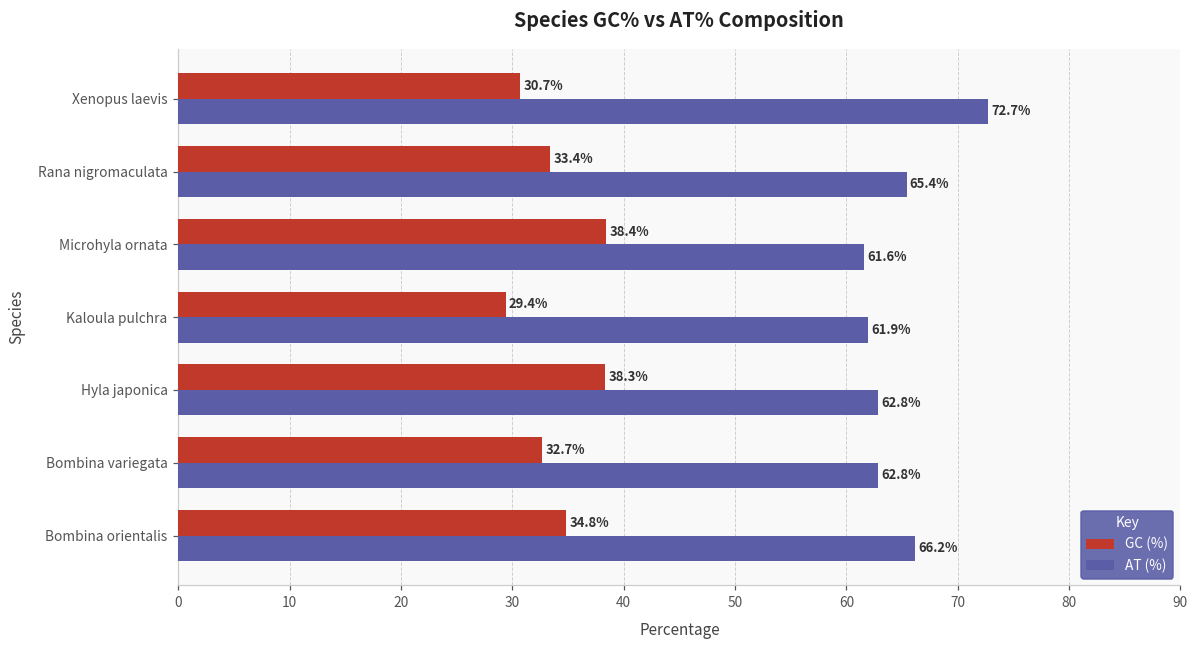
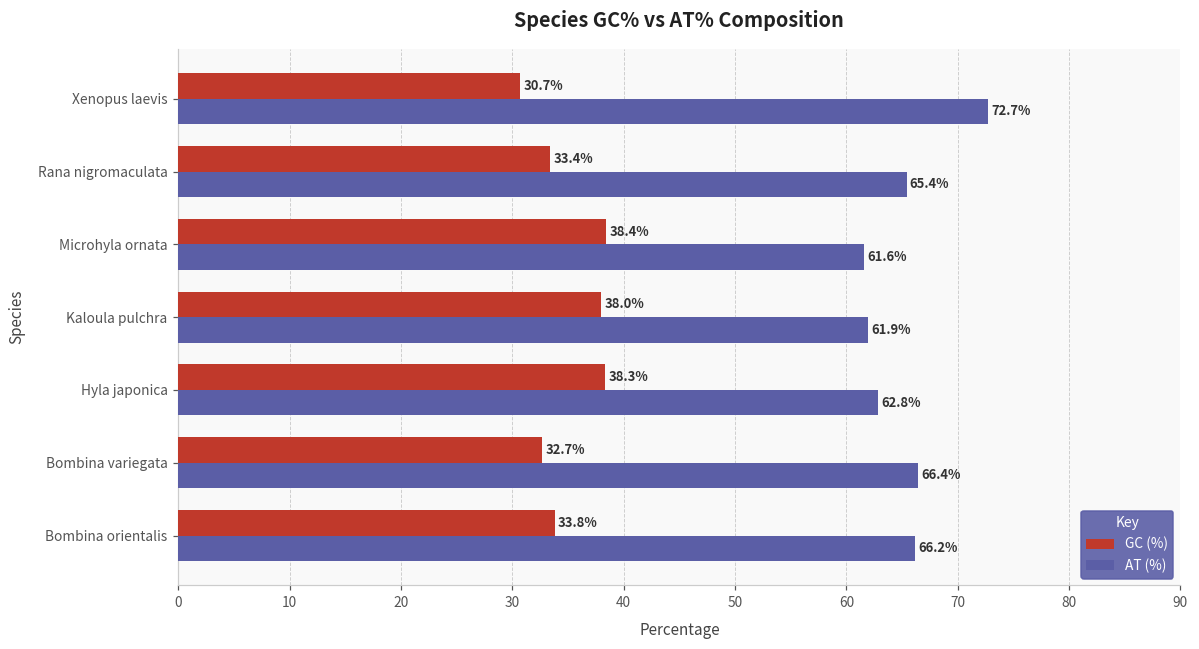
GC (%), Kaloula pulchra: 29.4% -> 38.0%
AT (%), Bombina variegata: 62.8% -> 66.4%
GC (%), Bombina orientalis: 34.8% -> 33.8%
